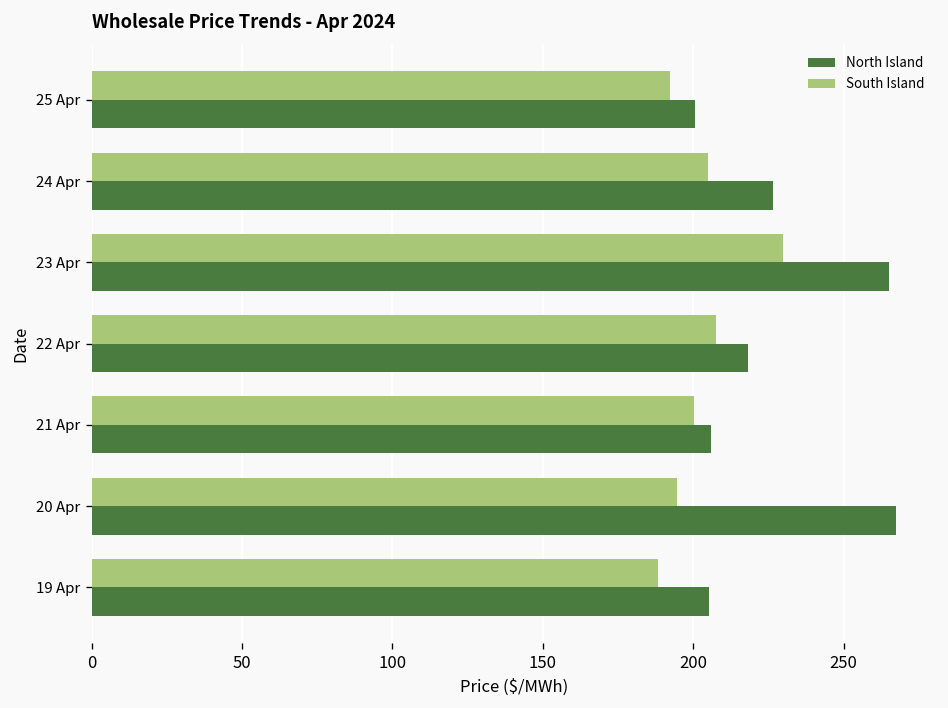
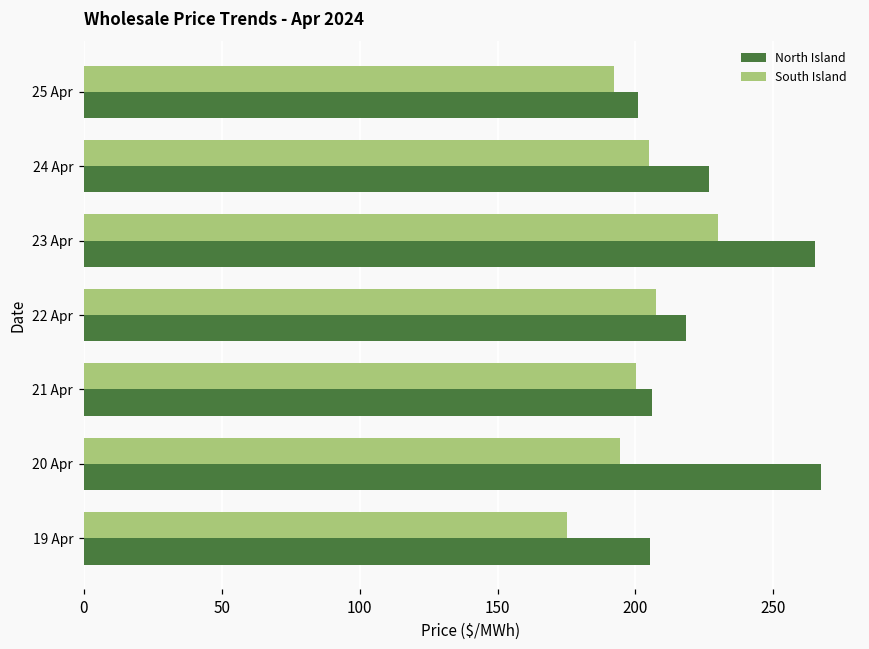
South Island, 19 Apr: 188 -> 175
